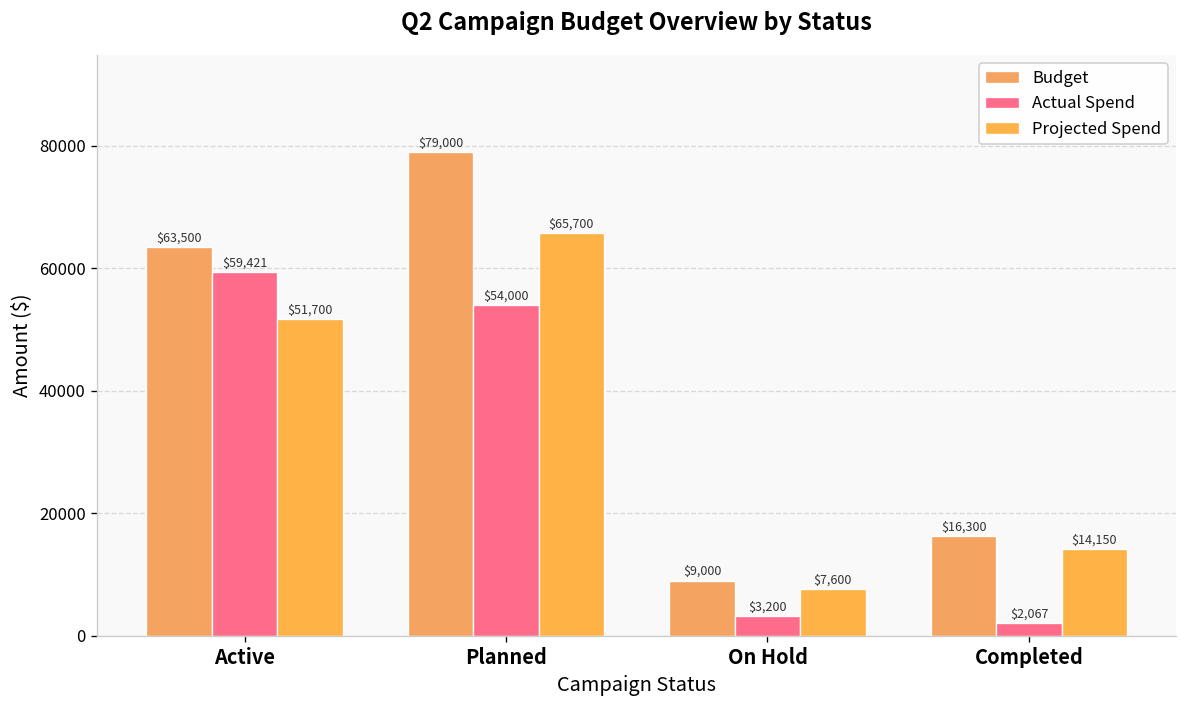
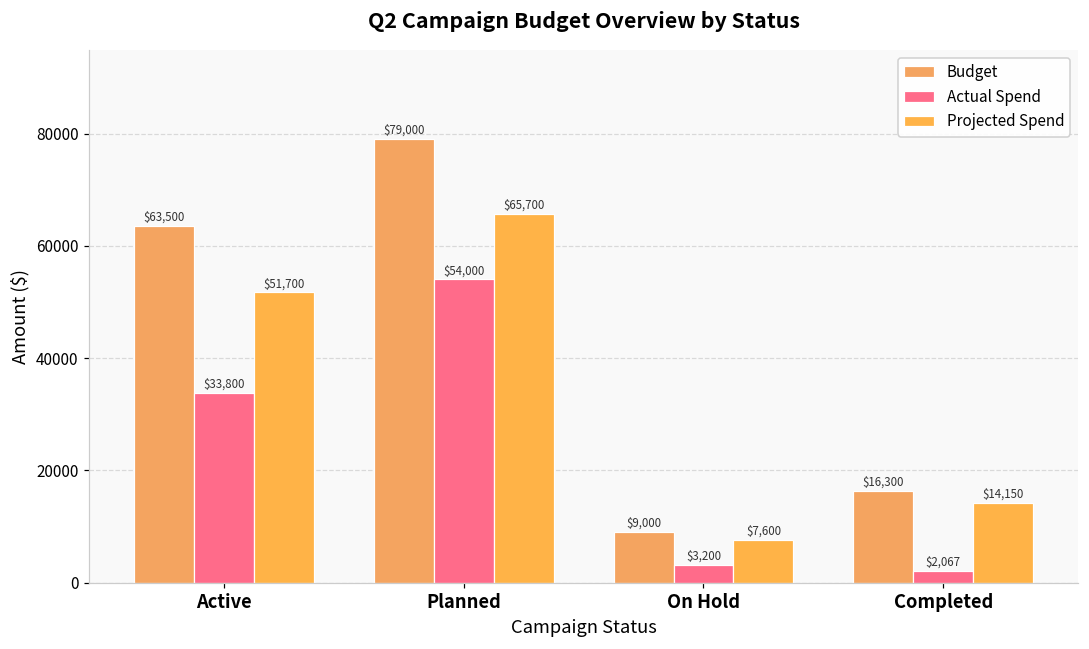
Actual Spend, Active: $59,421 -> $33,800
